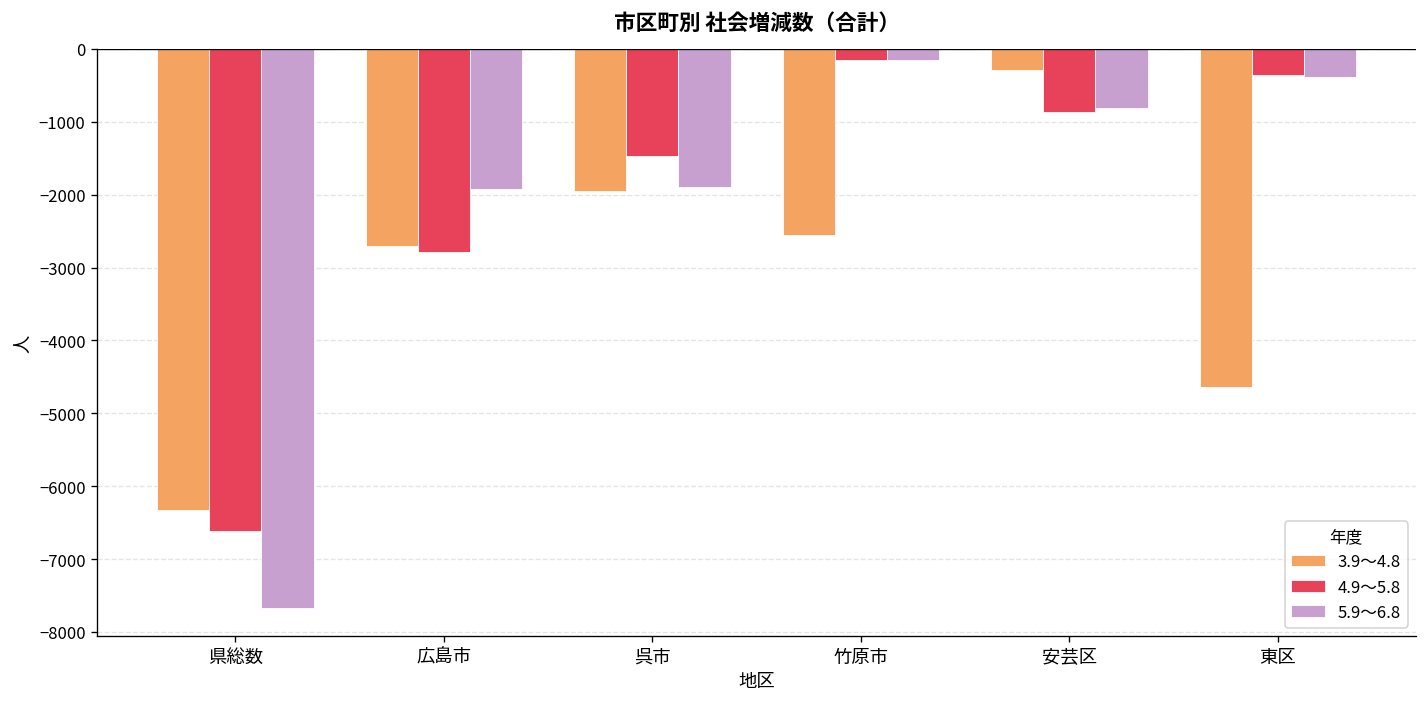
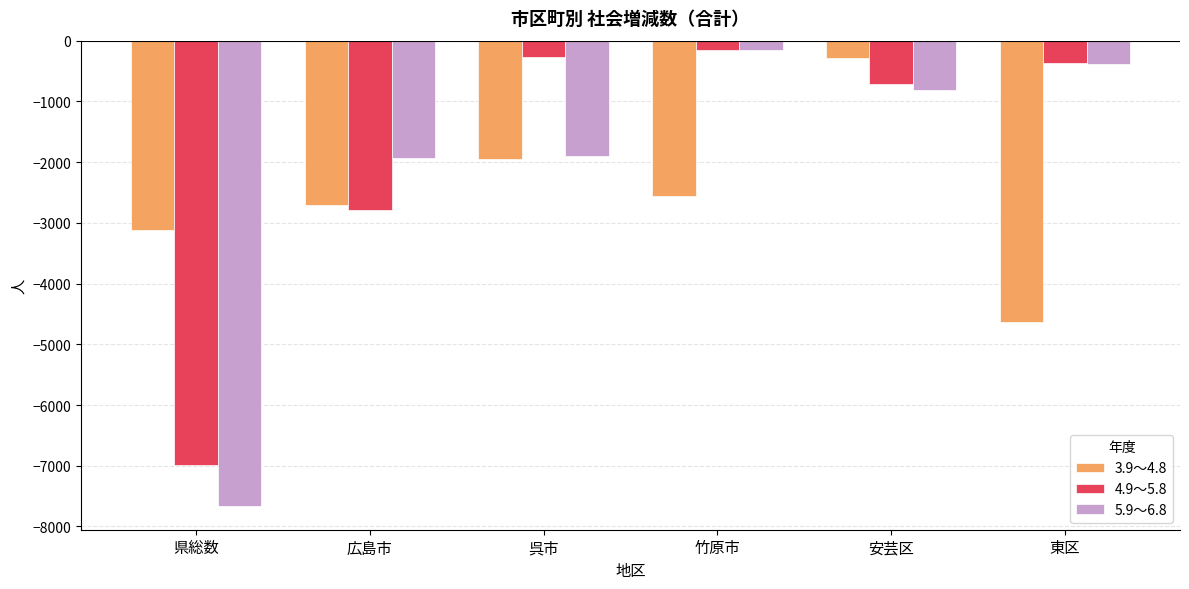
3.9～4.8, 県総数: -6300 -> -3100
4.9～5.8, 県総数: -6600 -> -7000
4.9～5.8, 呉市: -1500 -> -300
4.9～5.8, 安芸区: -900 -> -700
